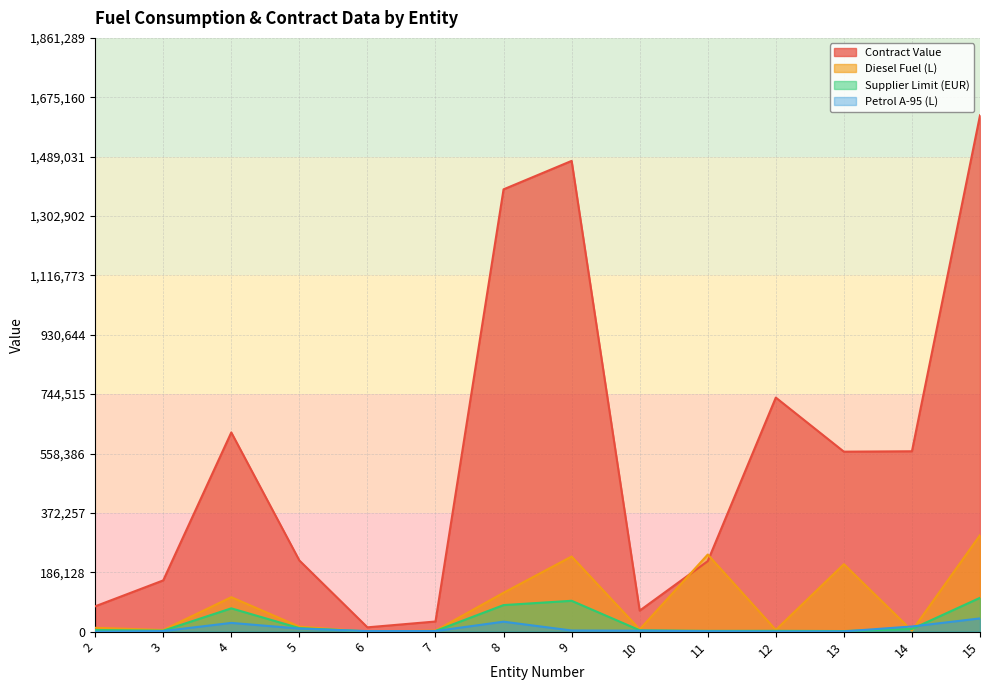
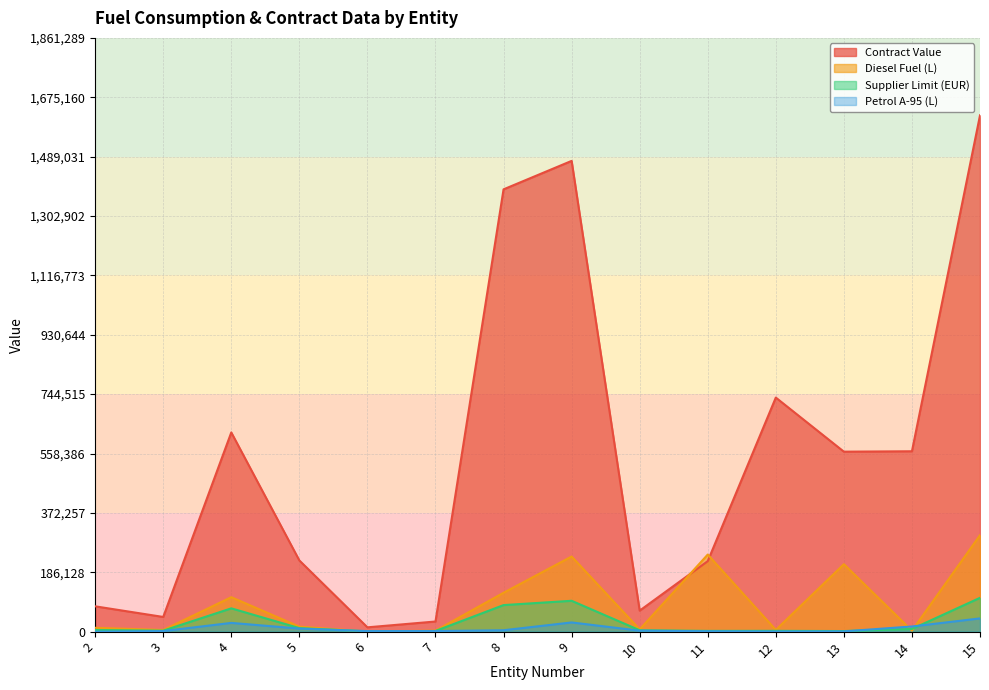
Contract Value, 3: 160,000 -> 50,000
Petrol A-95 (L), 8: 30,000 -> 0
Petrol A-95 (L), 9: 0 -> 30,000
